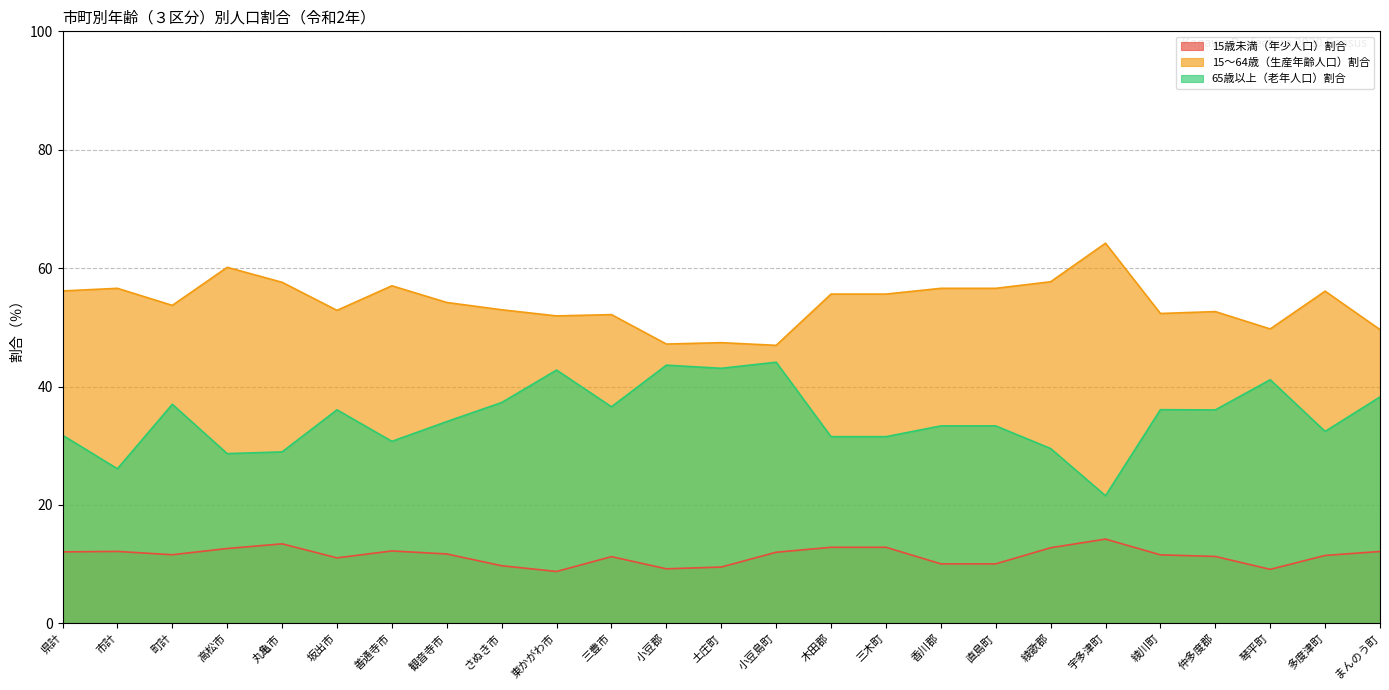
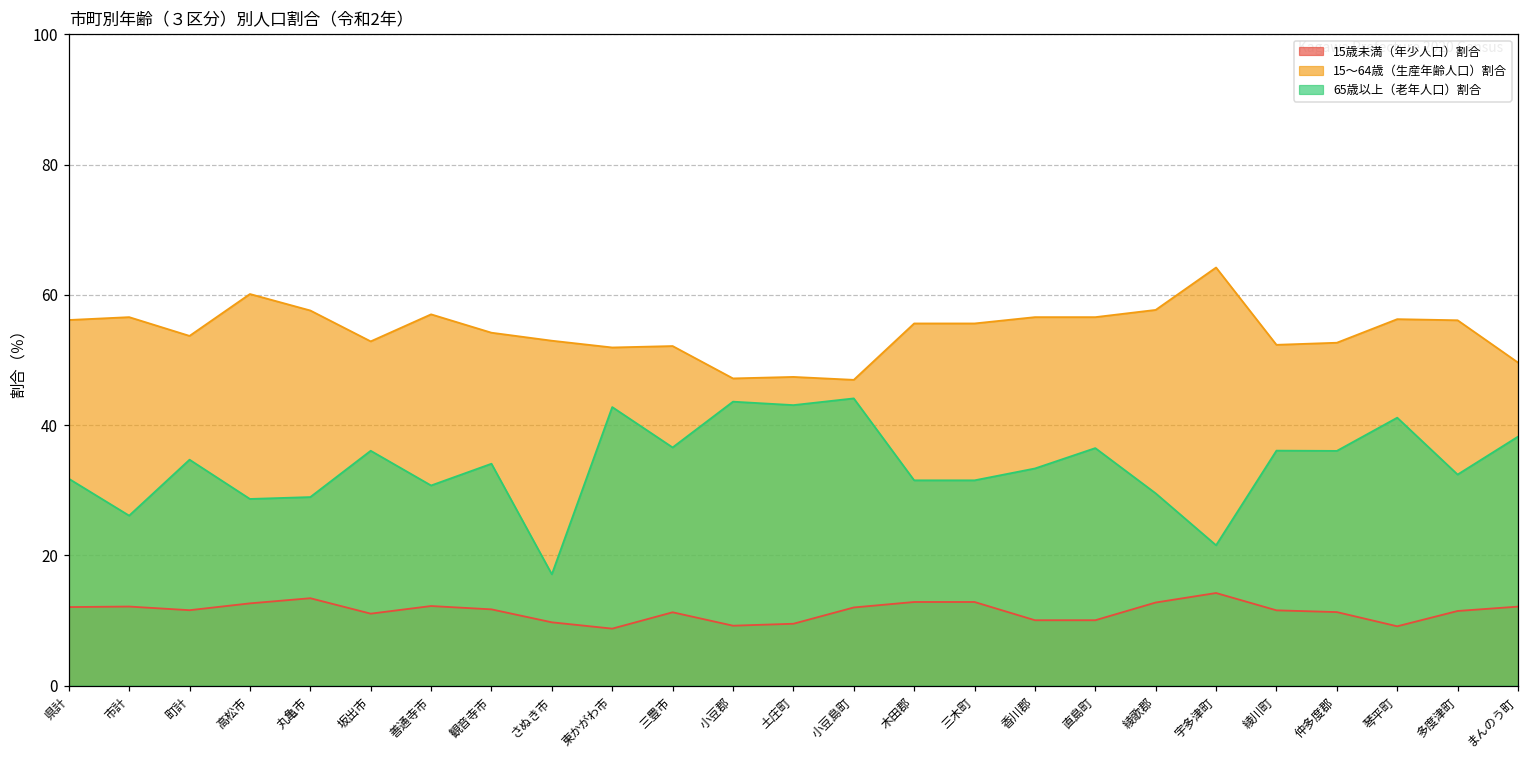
65歳以上（老年人口）割合, 町計: 37 -> 35
65歳以上（老年人口）割合, さぬき市: 37 -> 17
65歳以上（老年人口）割合, 直島町: 33 -> 36
15～64歳（生産年齢人口）割合, 琴平町: 50 -> 56
